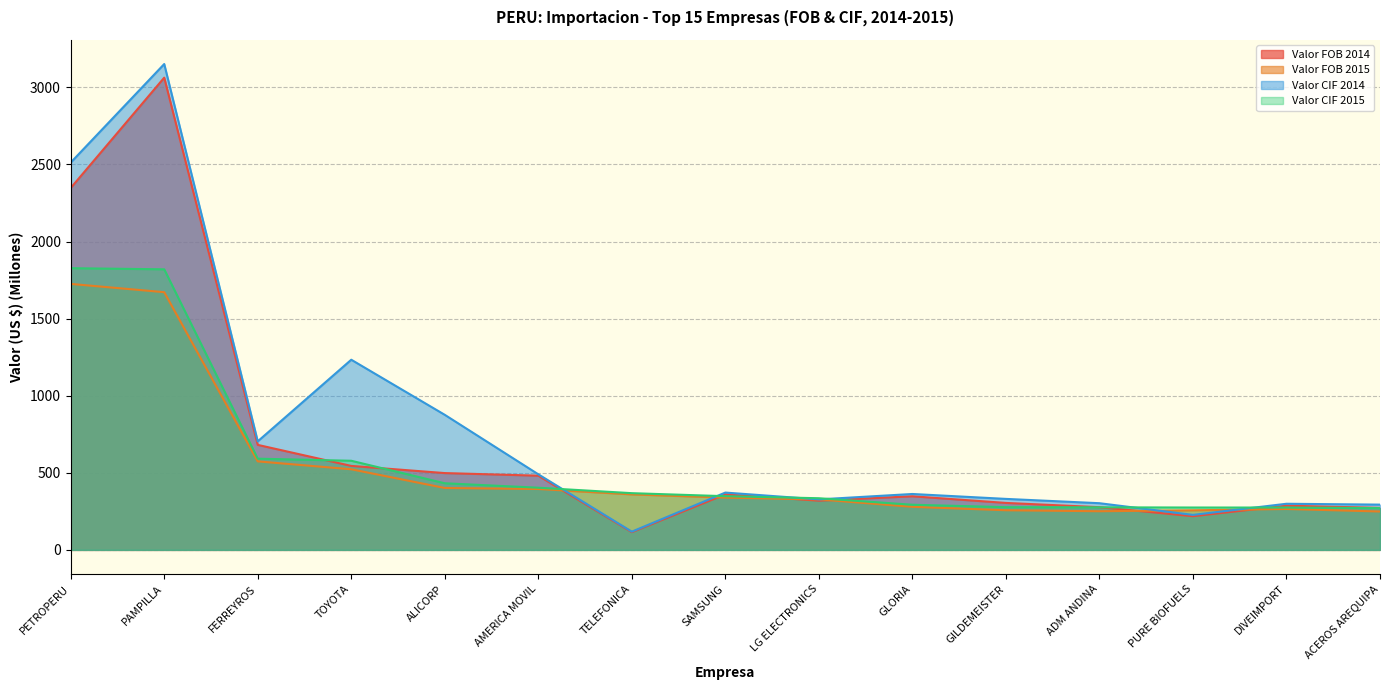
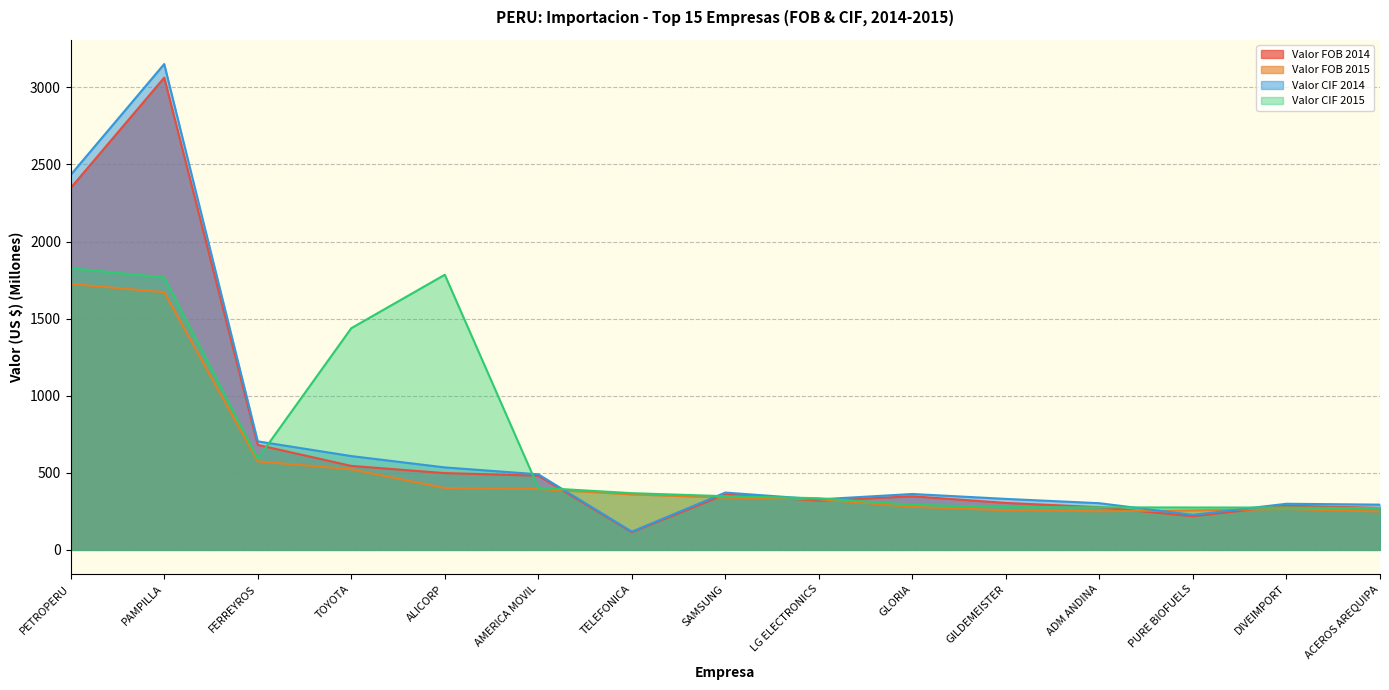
Valor CIF 2014, PETROPERU: 2510 -> 2430
Valor CIF 2015, PAMPILLA: 1820 -> 1770
Valor CIF 2014, TOYOTA: 1230 -> 610
Valor CIF 2015, TOYOTA: 580 -> 1440
Valor CIF 2014, ALICORP: 880 -> 530
Valor CIF 2015, ALICORP: 430 -> 1780
